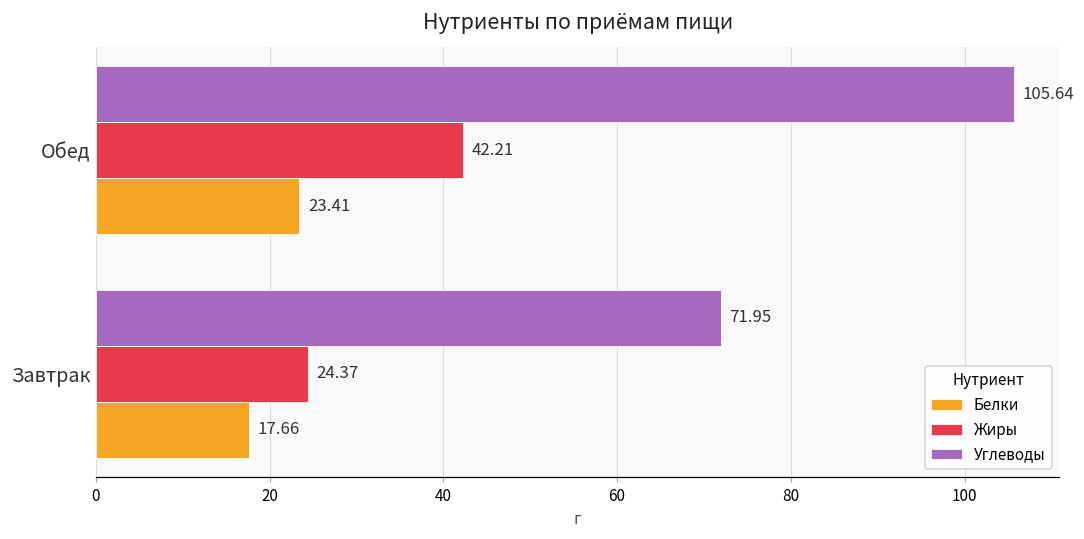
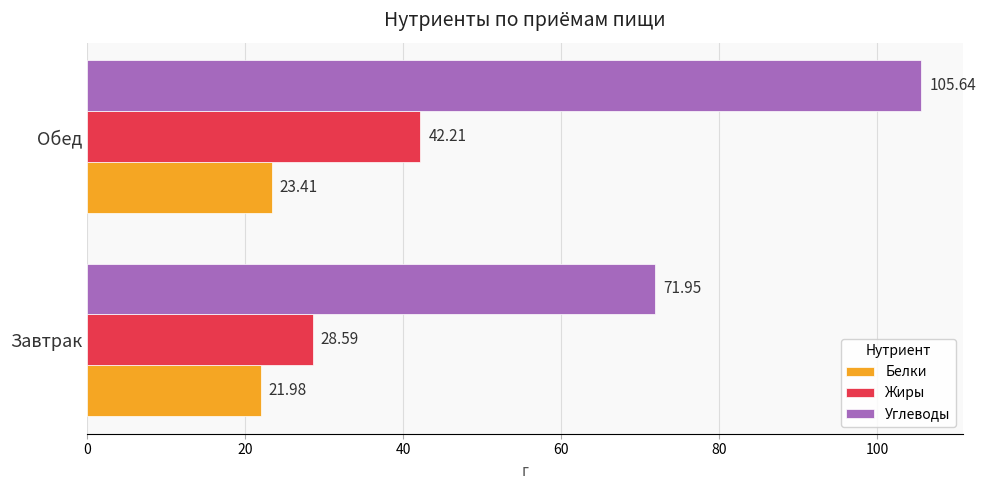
Жиры, Завтрак: 24.37 -> 28.59
Белки, Завтрак: 17.66 -> 21.98
